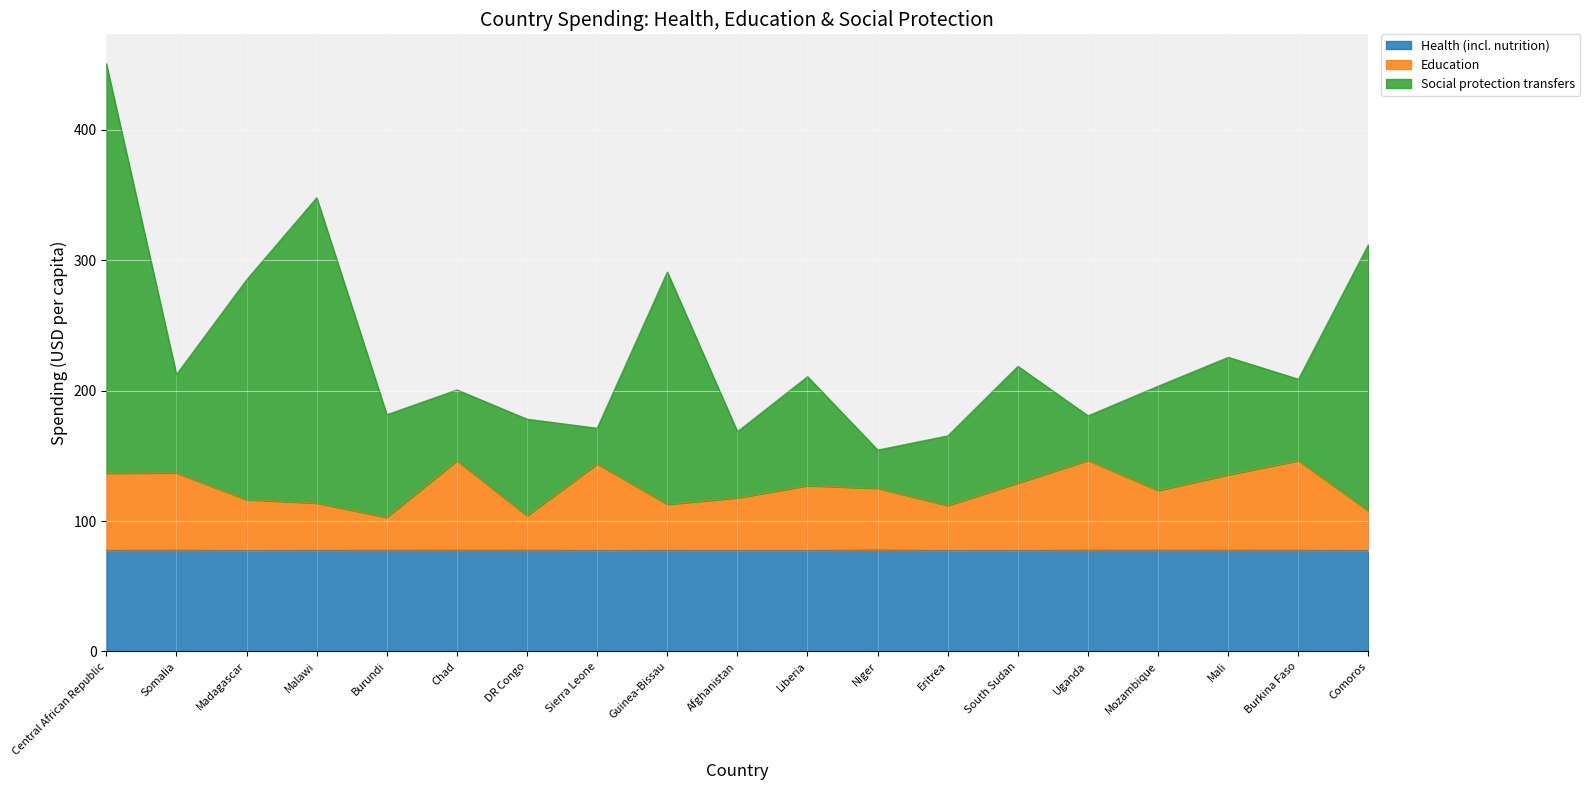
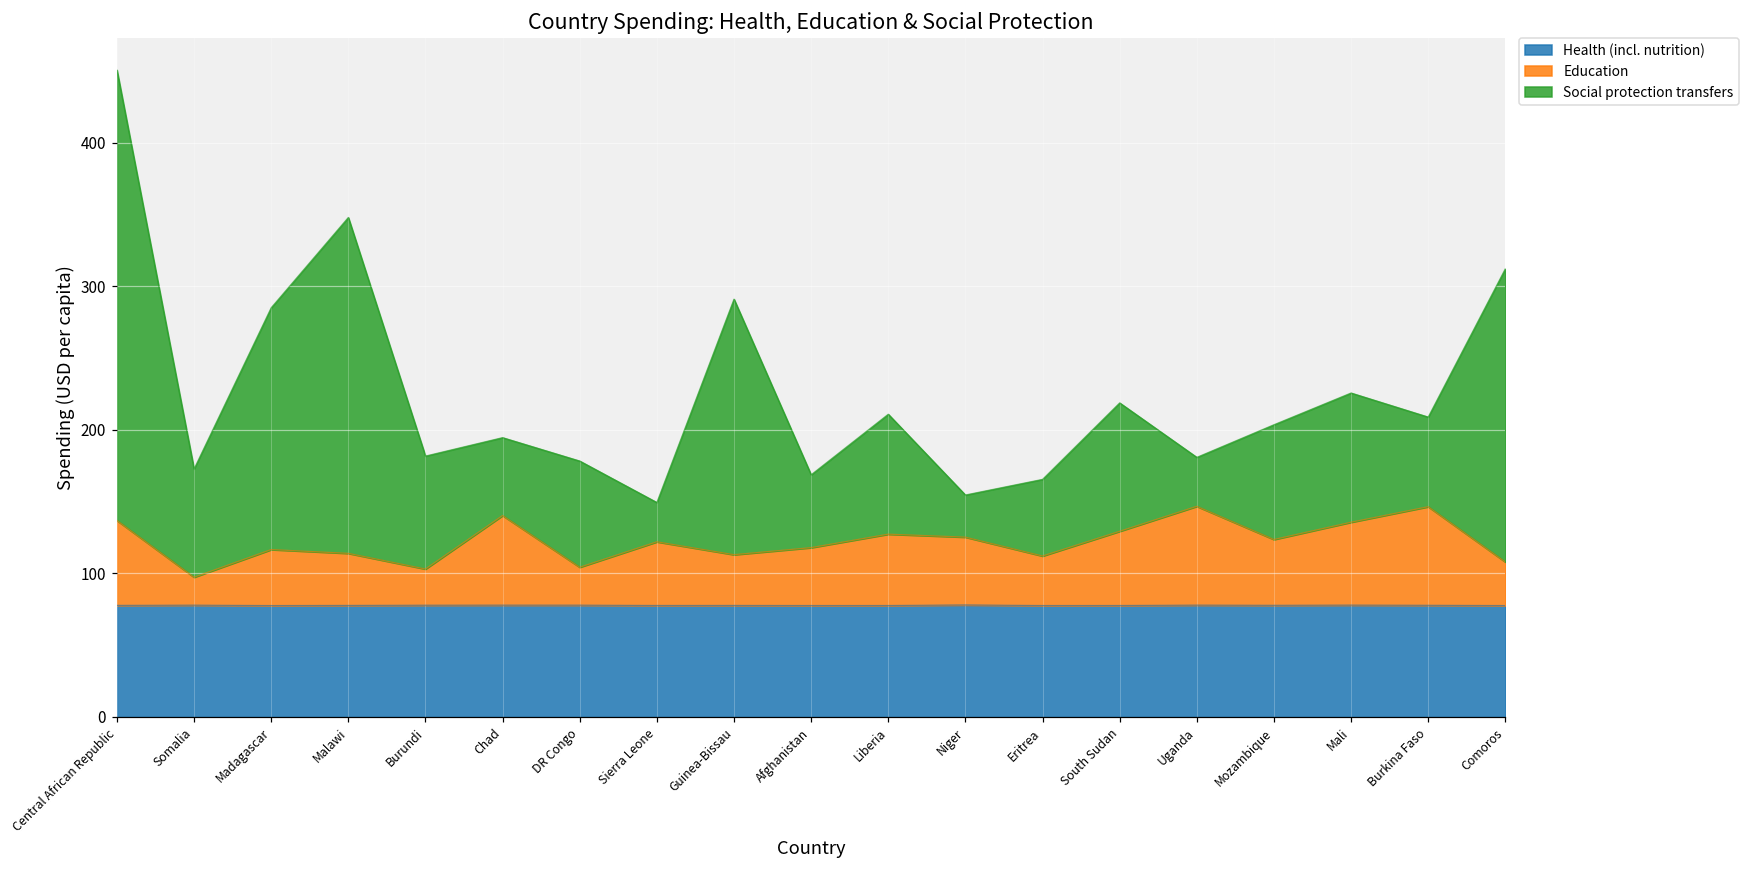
Education, Somalia: 59 -> 19
Education, Chad: 69 -> 62
Education, Sierra Leone: 66 -> 44
